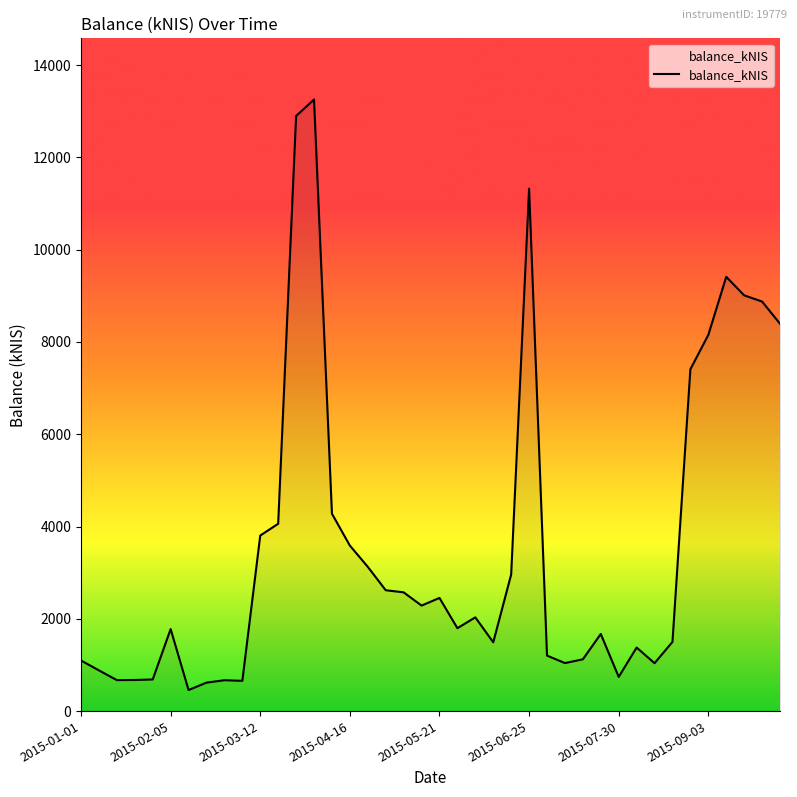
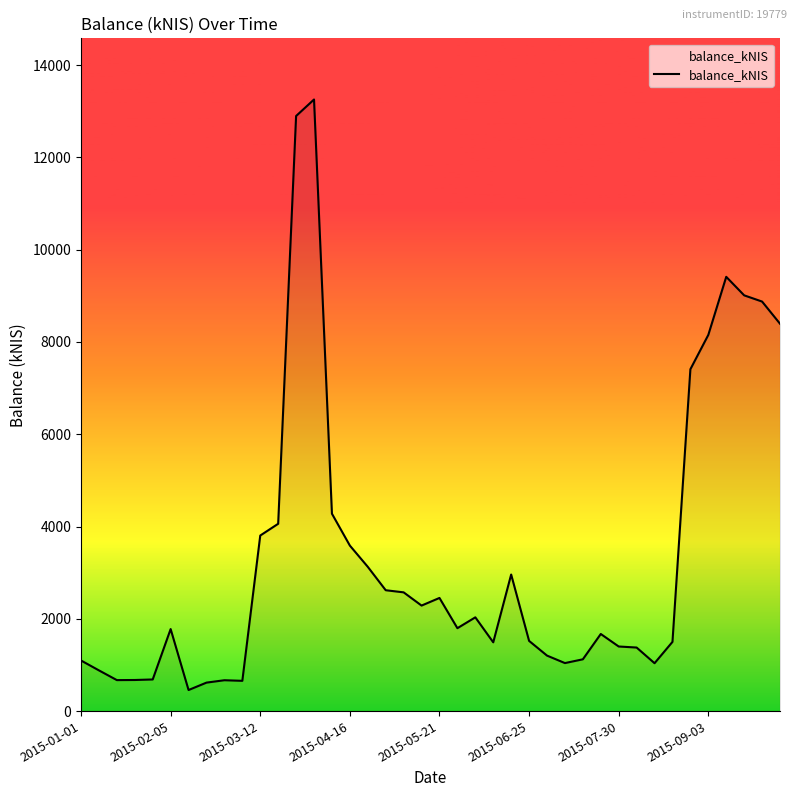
2015-06-25: 11300 -> 1500
2015-07-30: 700 -> 1400
